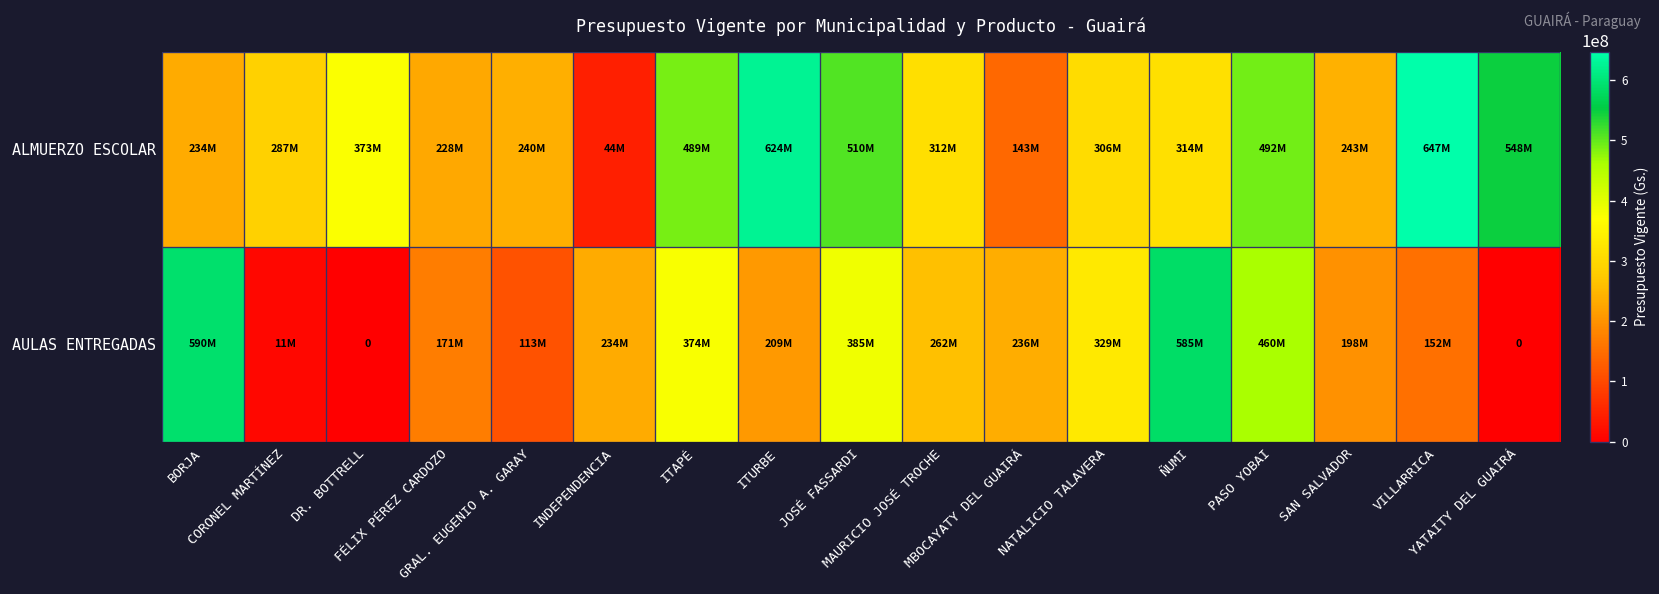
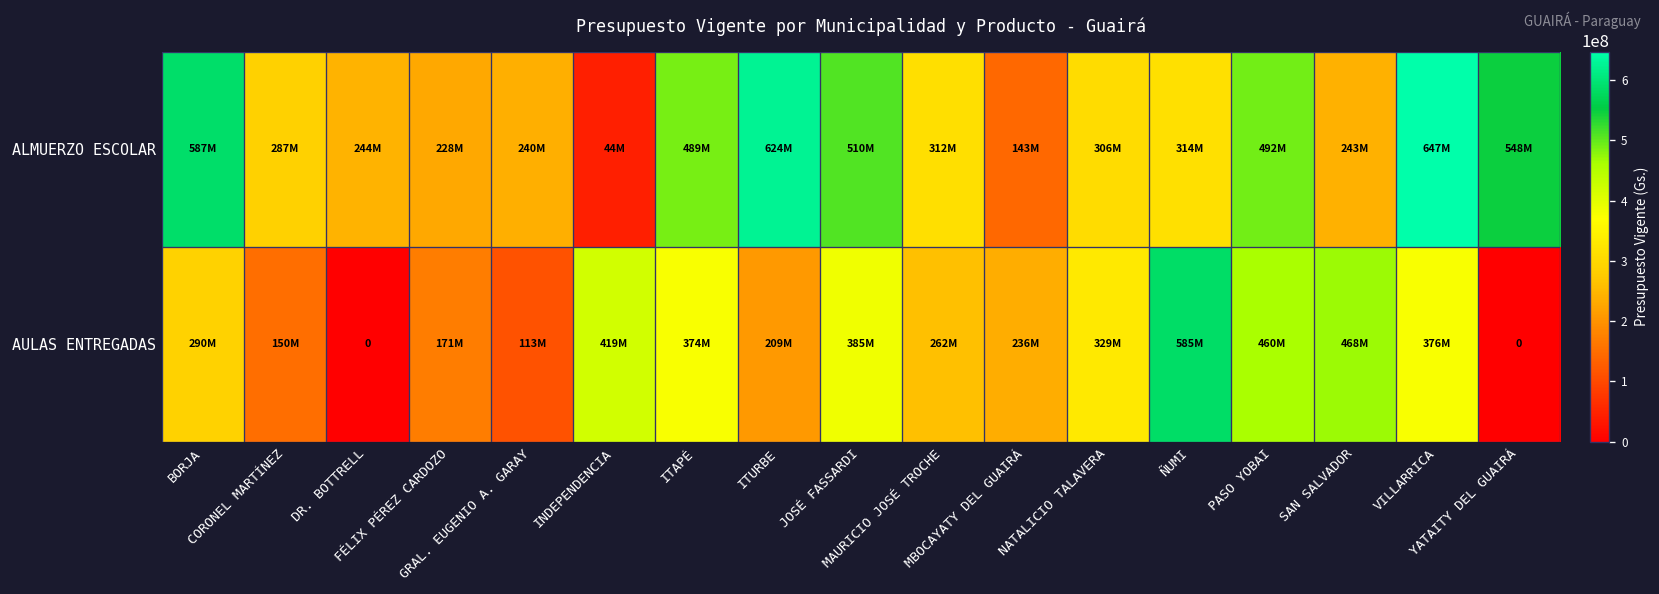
ALMUERZO ESCOLAR, BORJA: 234M -> 587M
ALMUERZO ESCOLAR, DR. BOTTRELL: 373M -> 244M
AULAS ENTREGADAS, BORJA: 590M -> 290M
AULAS ENTREGADAS, CORONEL MARTÍNEZ: 11M -> 150M
AULAS ENTREGADAS, INDEPENDENCIA: 234M -> 419M
AULAS ENTREGADAS, SAN SALVADOR: 198M -> 468M
AULAS ENTREGADAS, VILLARRICA: 152M -> 376M
